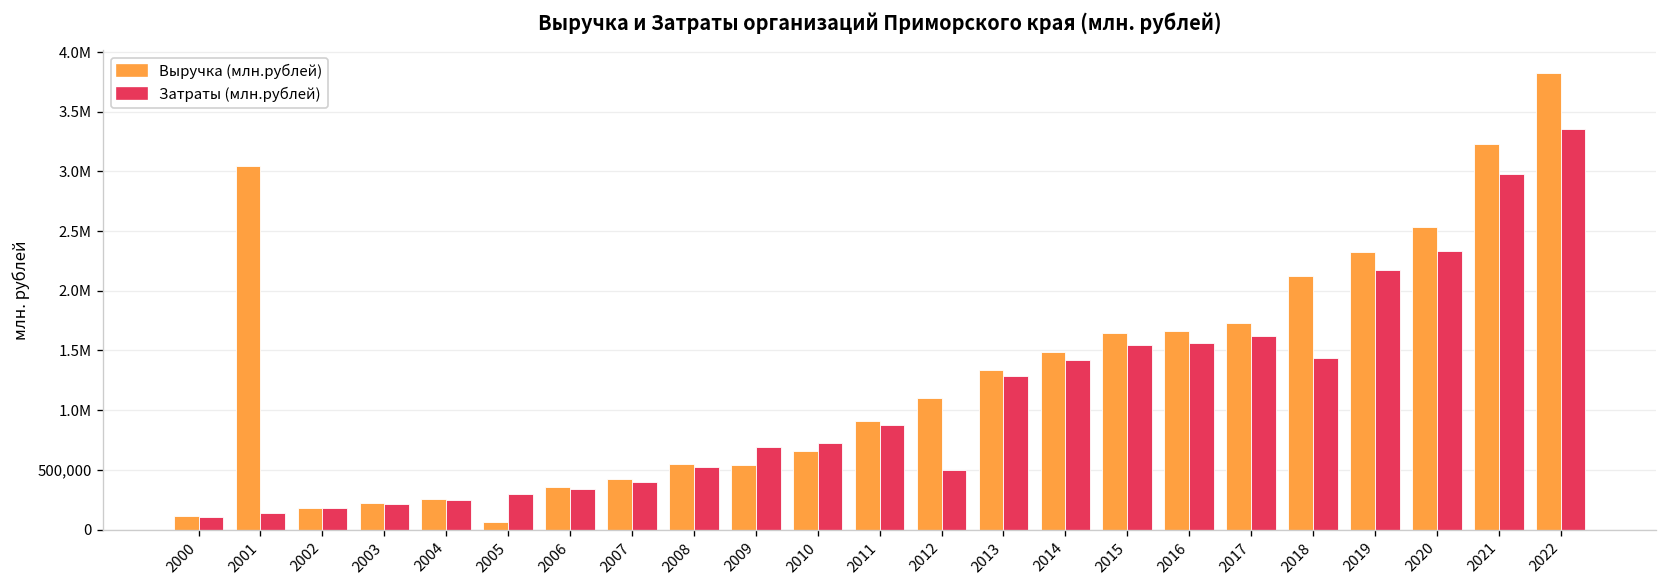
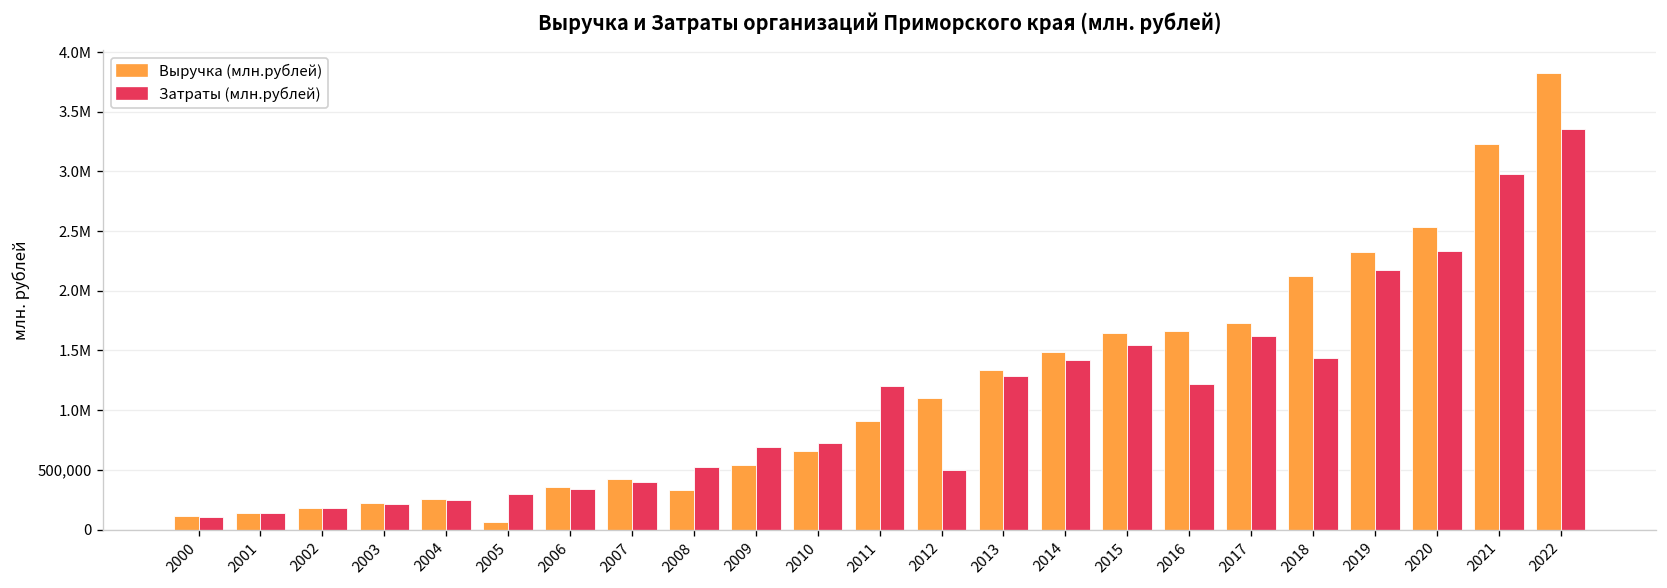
Выручка (млн.рублей), 2001: 3,000,000 -> 100,000
Выручка (млн.рублей), 2008: 600,000 -> 300,000
Затраты (млн.рублей), 2011: 900,000 -> 1,200,000
Затраты (млн.рублей), 2016: 1,600,000 -> 1,200,000
